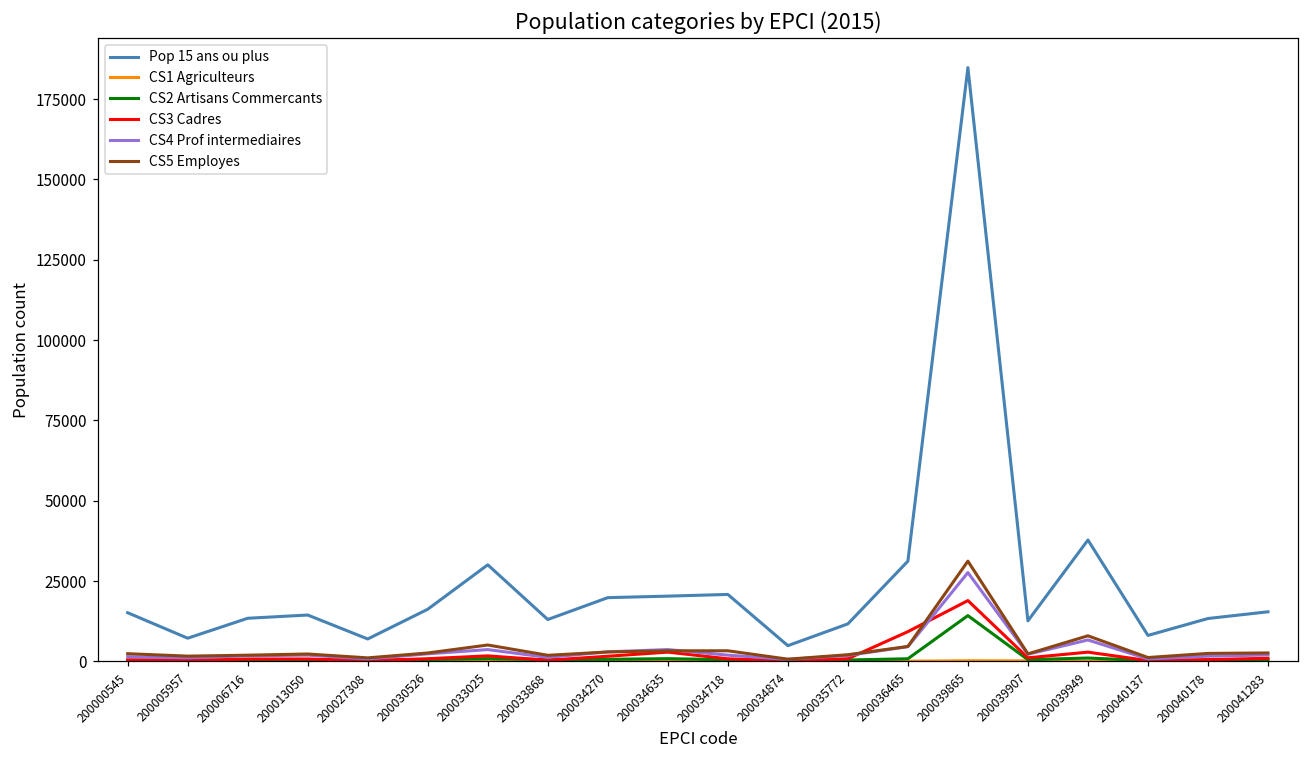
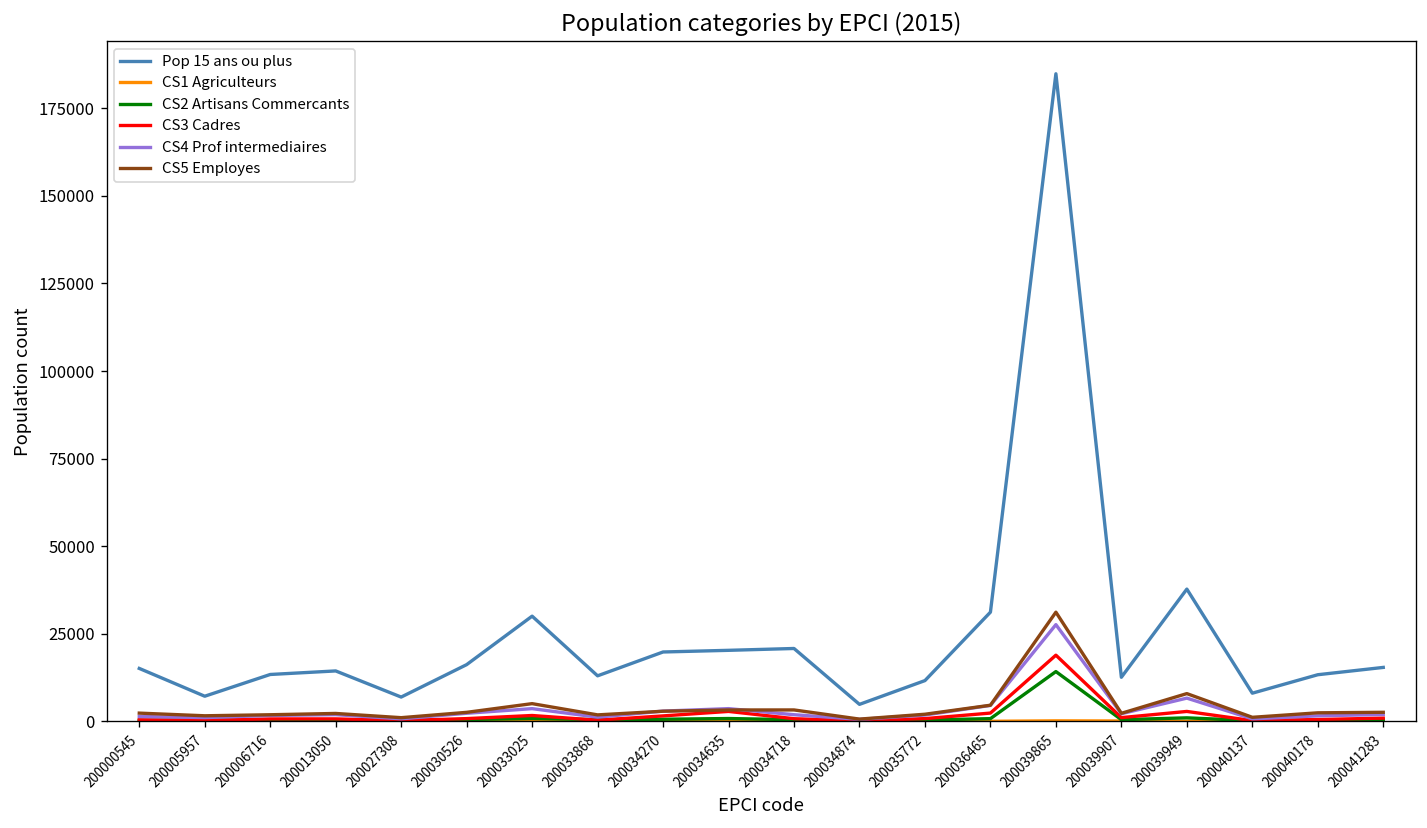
CS3 Cadres, 200036465: 9000 -> 2000
